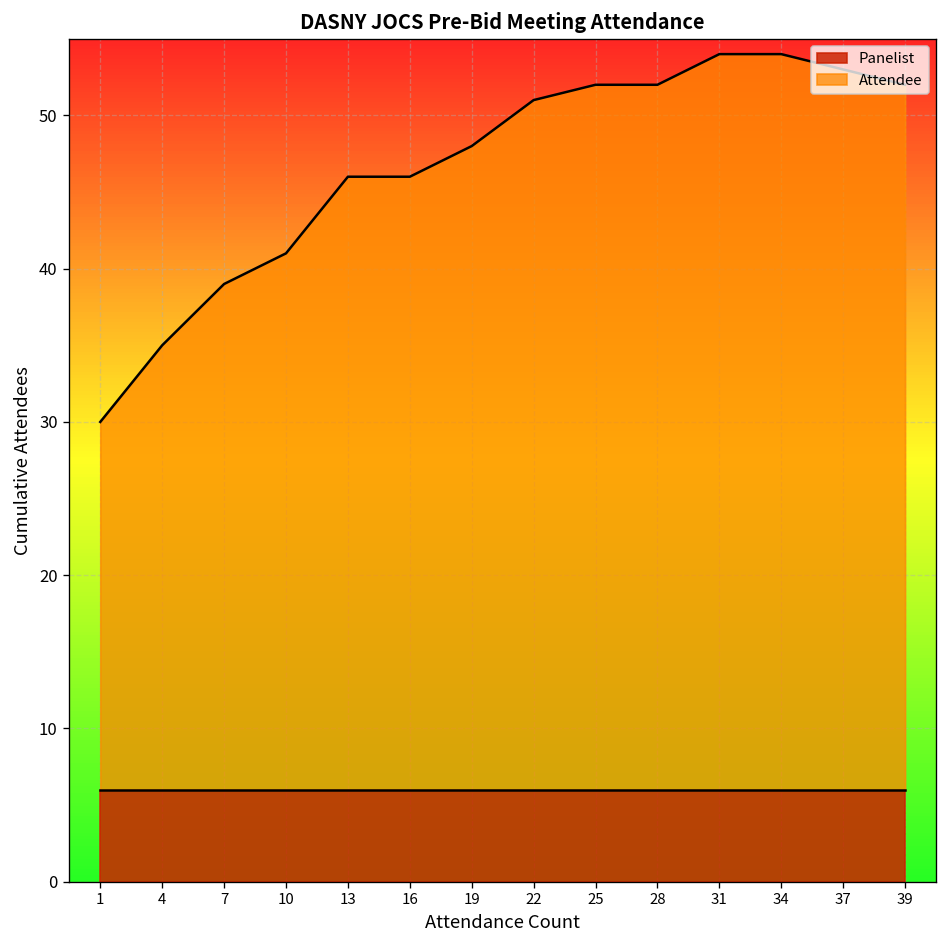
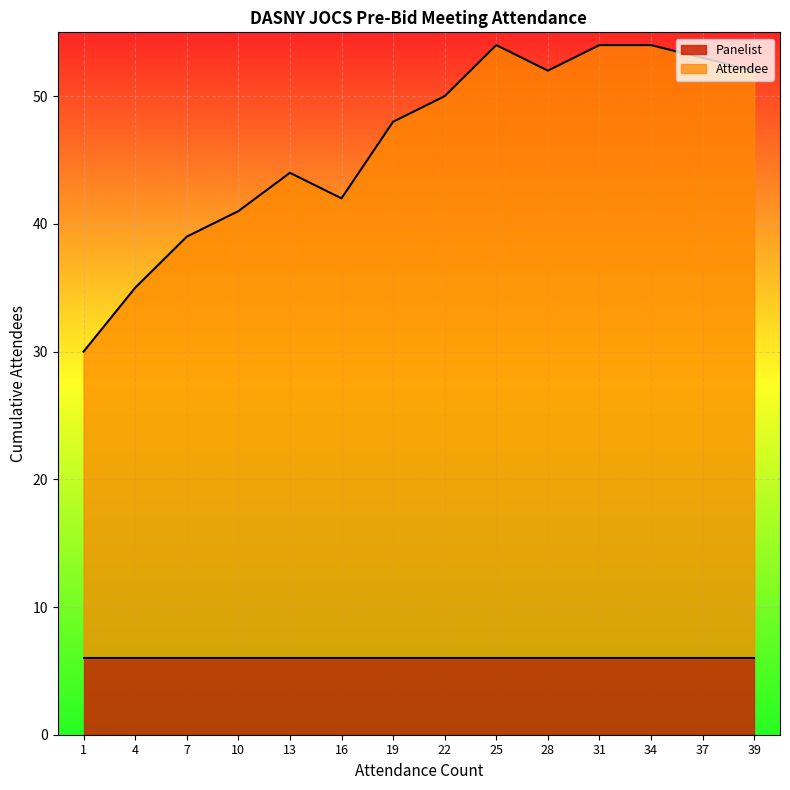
Attendee, 13: 46.0 -> 44.0
Attendee, 16: 46.0 -> 42.0
Attendee, 22: 51.0 -> 50.0
Attendee, 25: 52.0 -> 54.0
